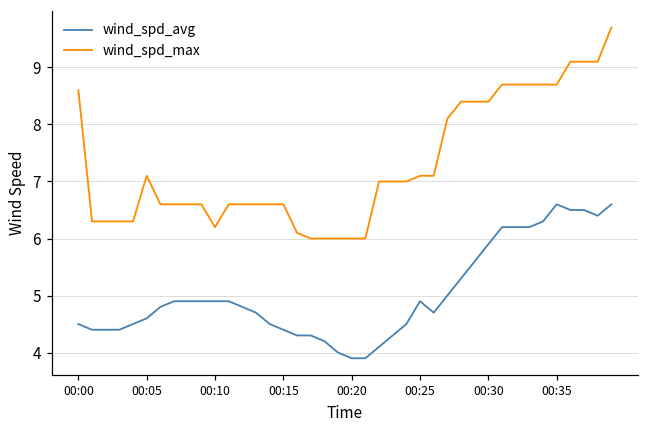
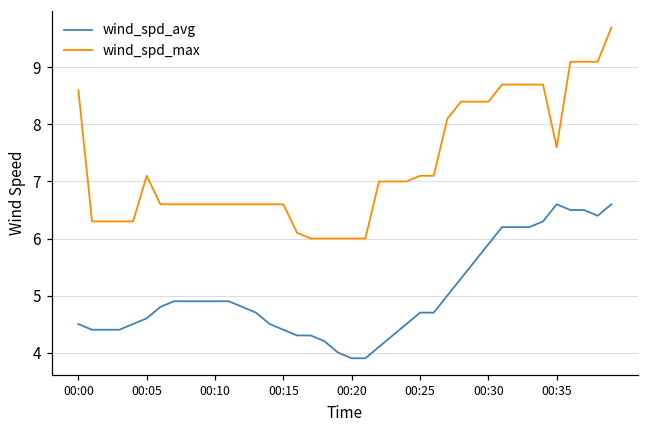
wind_spd_max, 00:10: 6.2 -> 6.6
wind_spd_avg, 00:25: 4.9 -> 4.7
wind_spd_max, 00:35: 8.7 -> 7.6
